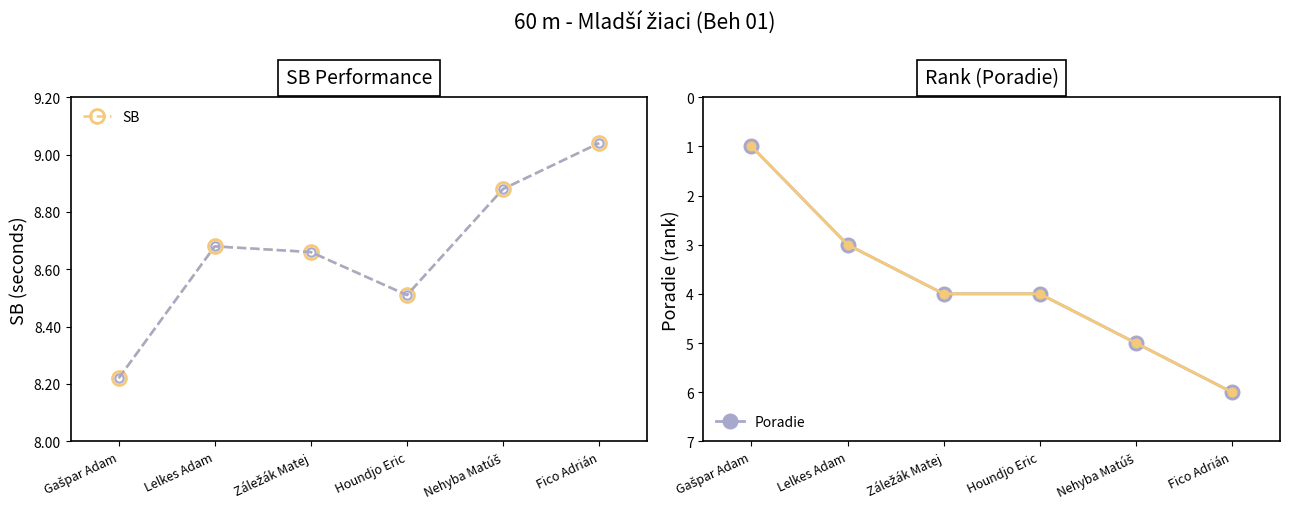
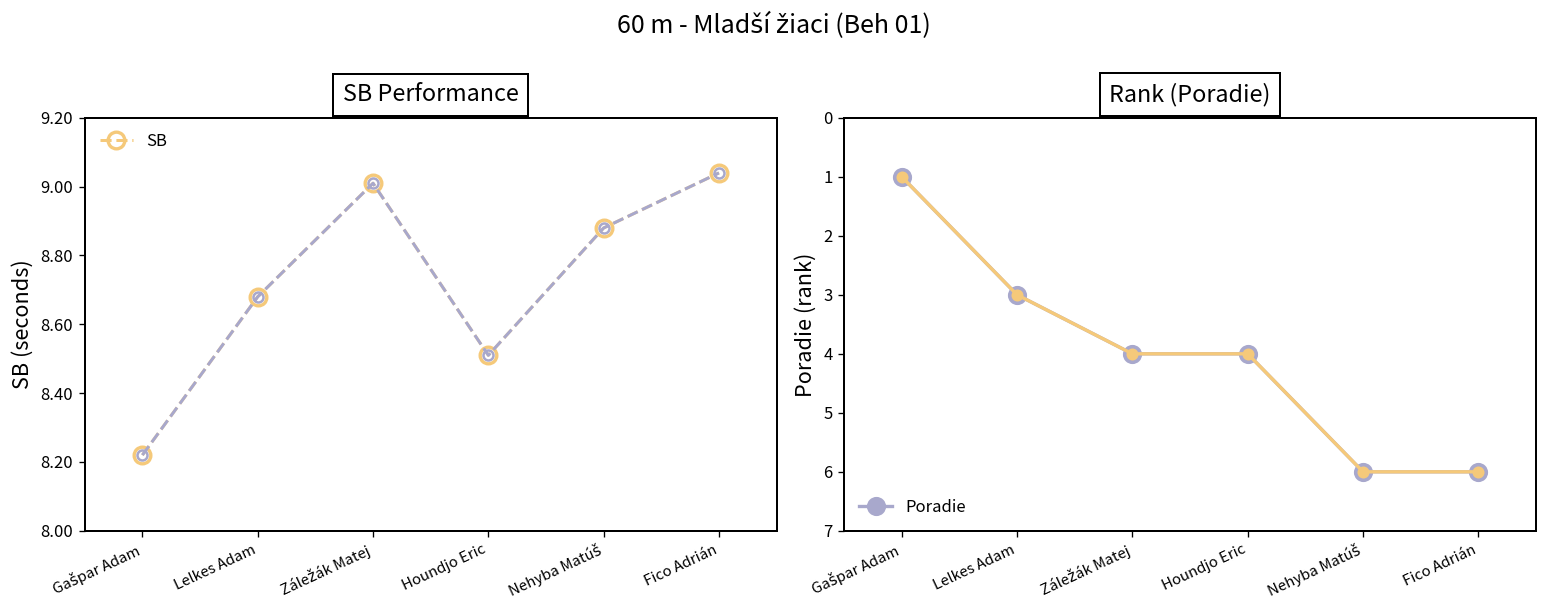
SB Performance, Záležák Matej: 8.66 -> 9.01
Rank (Poradie), Nehyba Matúš: 5 -> 6
